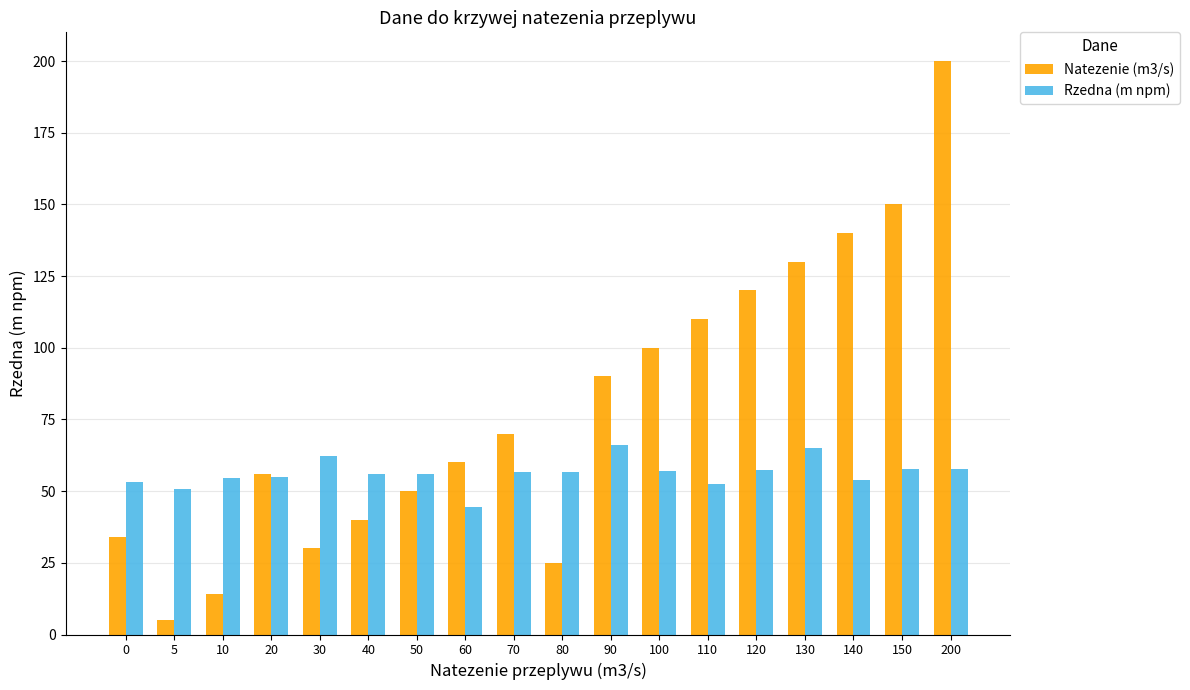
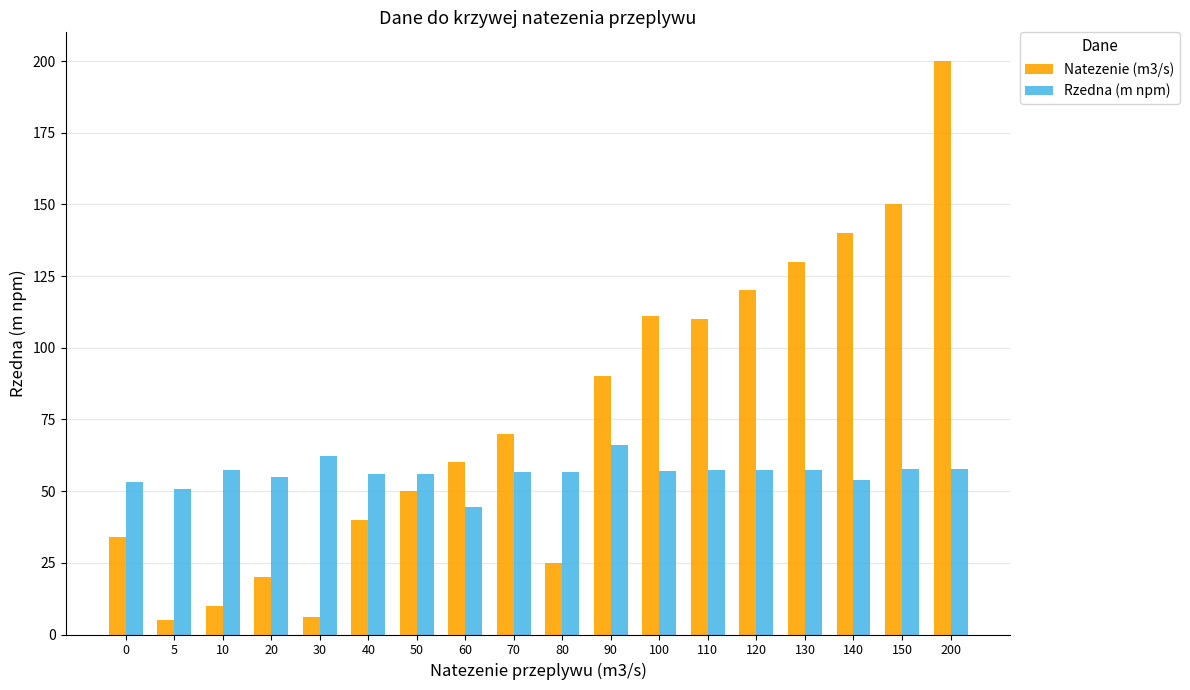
Natezenie (m3/s), 10: 14 -> 10
Rzedna (m npm), 10: 55 -> 57
Natezenie (m3/s), 20: 56 -> 20
Natezenie (m3/s), 30: 30 -> 6
Natezenie (m3/s), 100: 100 -> 111
Rzedna (m npm), 110: 53 -> 57
Rzedna (m npm), 130: 65 -> 57
